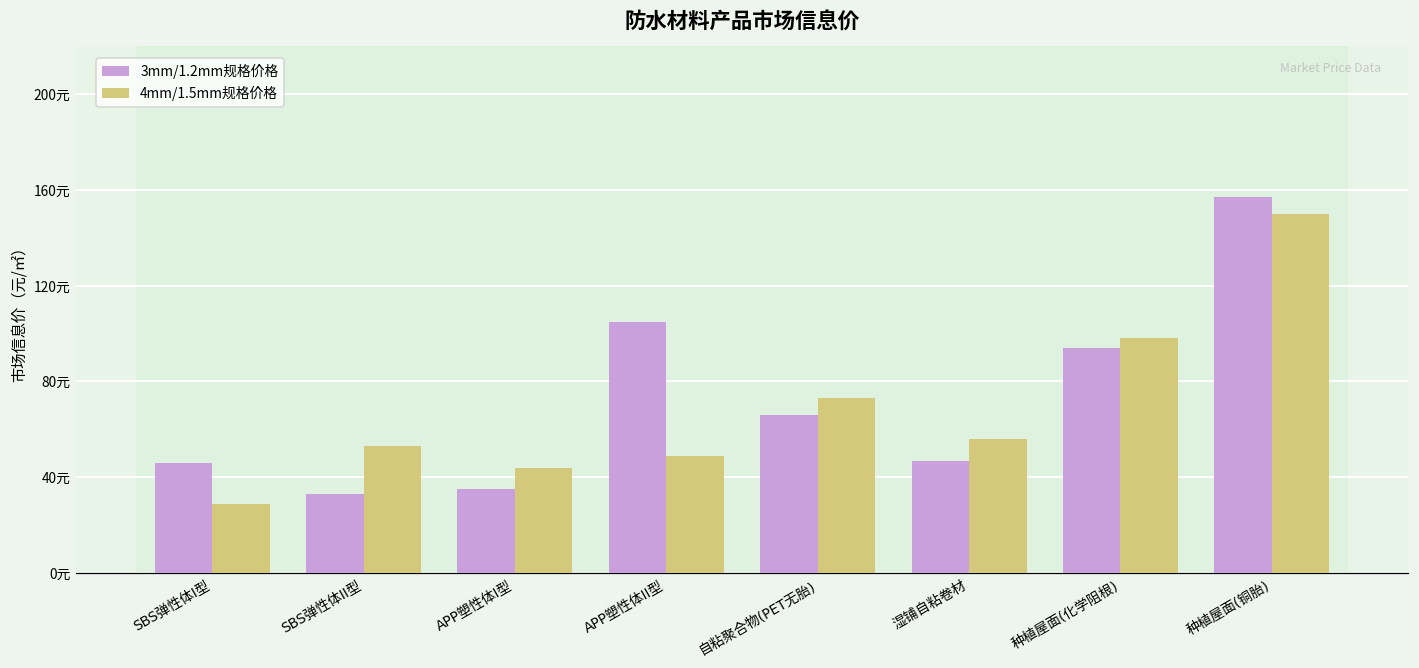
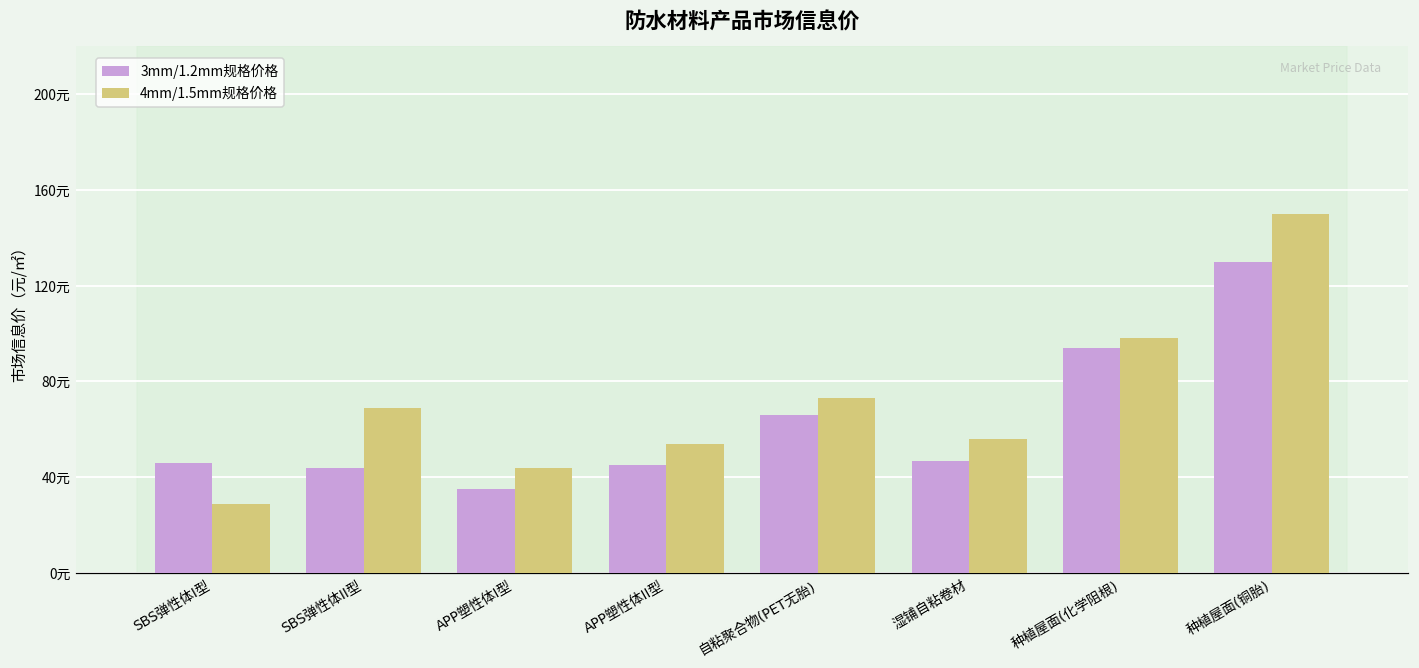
3mm/1.2mm规格价格, SBS弹性体II型: 33元 -> 44元
4mm/1.5mm规格价格, SBS弹性体II型: 53元 -> 69元
3mm/1.2mm规格价格, APP塑性体II型: 105元 -> 45元
4mm/1.5mm规格价格, APP塑性体II型: 49元 -> 54元
3mm/1.2mm规格价格, 种植屋面(铜胎): 157元 -> 130元
